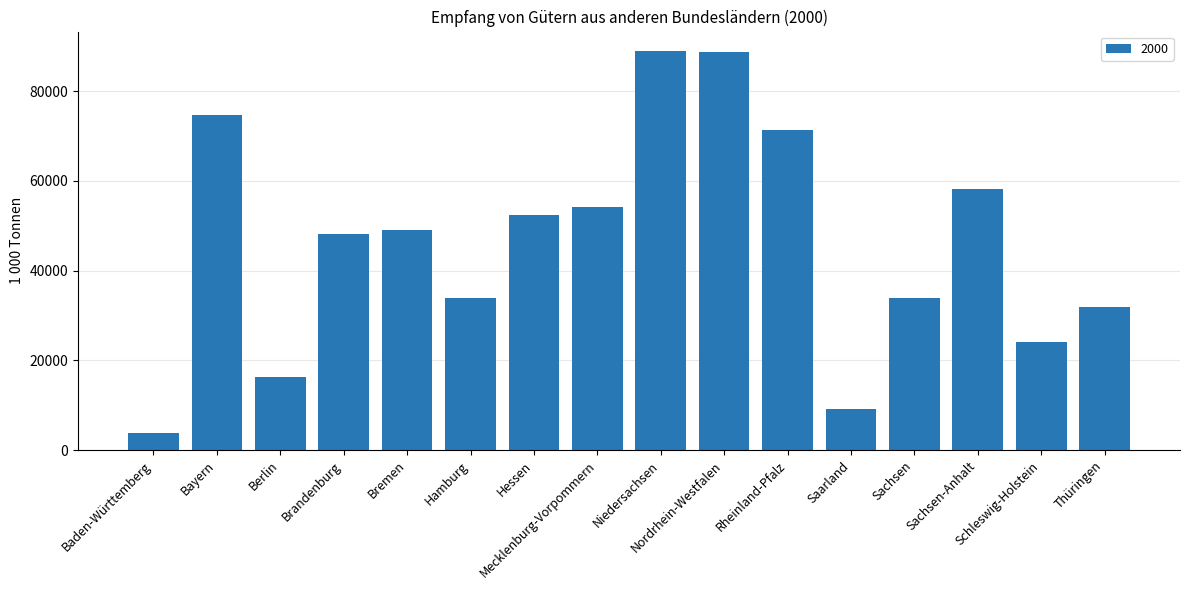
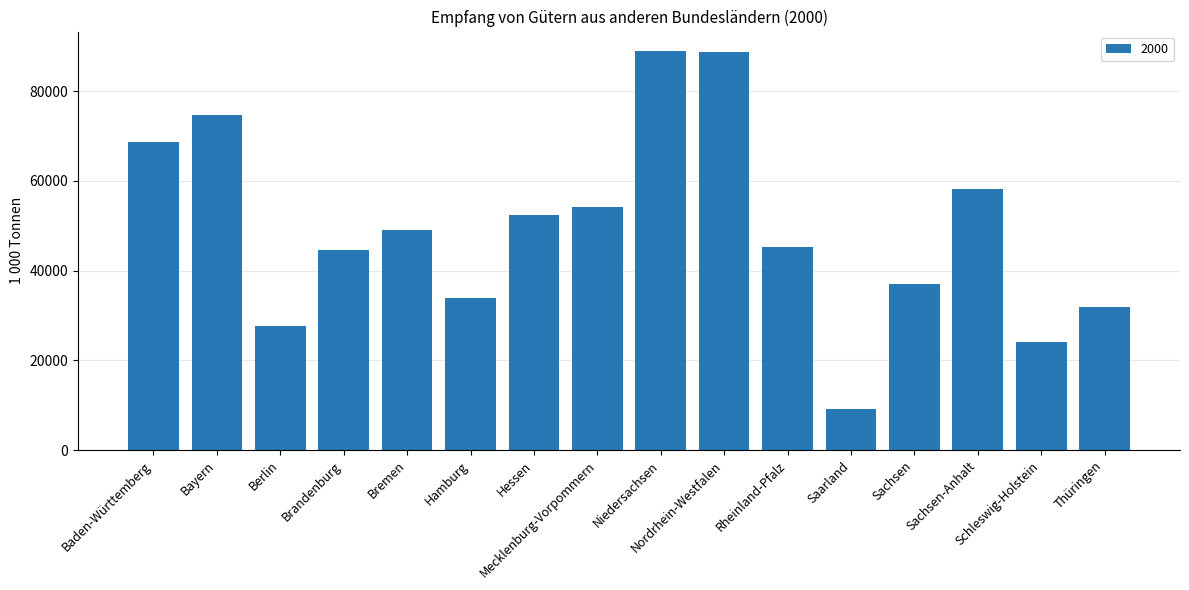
Baden-Württemberg: 4000 -> 69000
Berlin: 16000 -> 28000
Brandenburg: 48000 -> 45000
Rheinland-Pfalz: 71000 -> 45000
Sachsen: 34000 -> 37000
